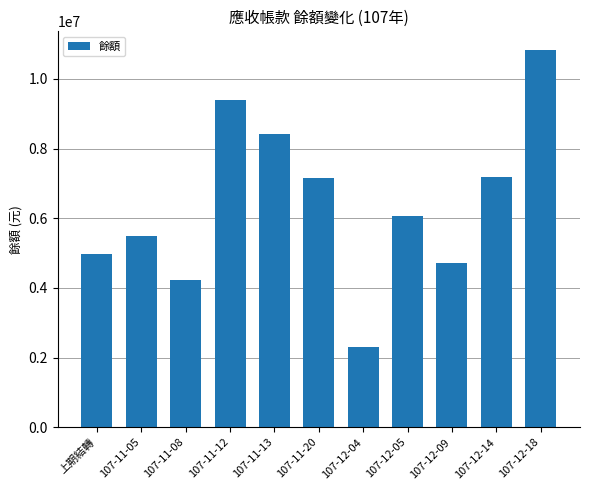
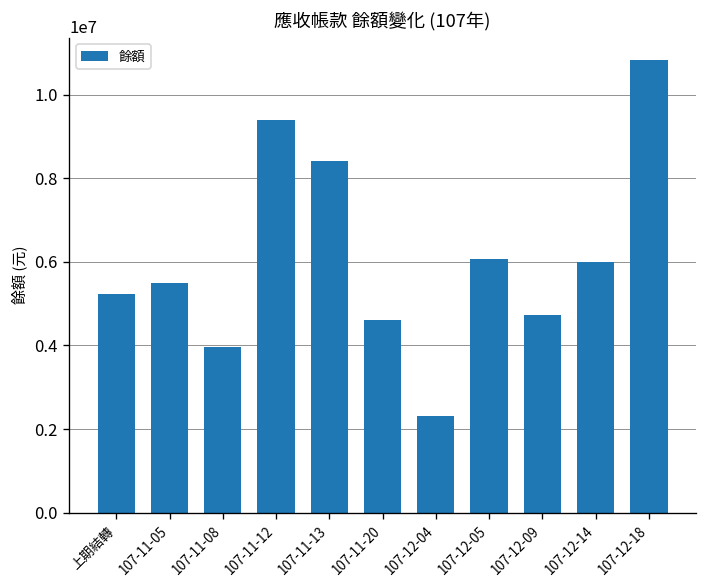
上期結轉: 5000000 -> 5200000
107-11-08: 4200000 -> 4000000
107-11-20: 7200000 -> 4600000
107-12-14: 7200000 -> 6000000
